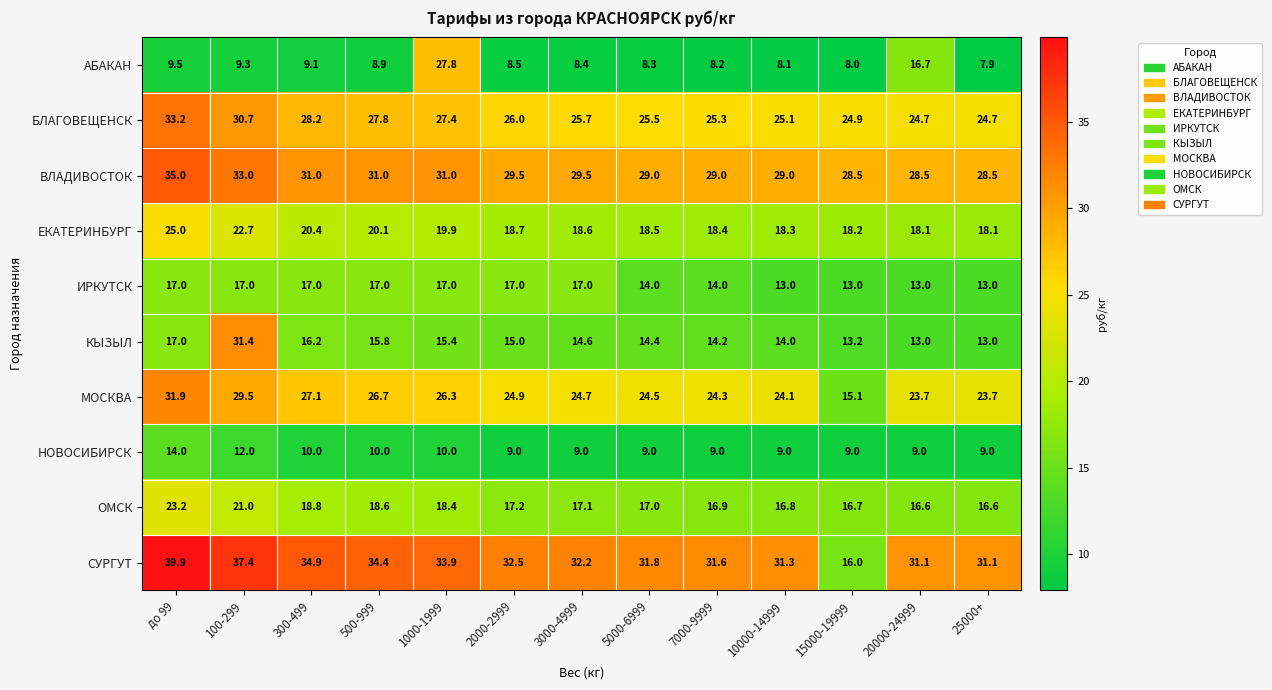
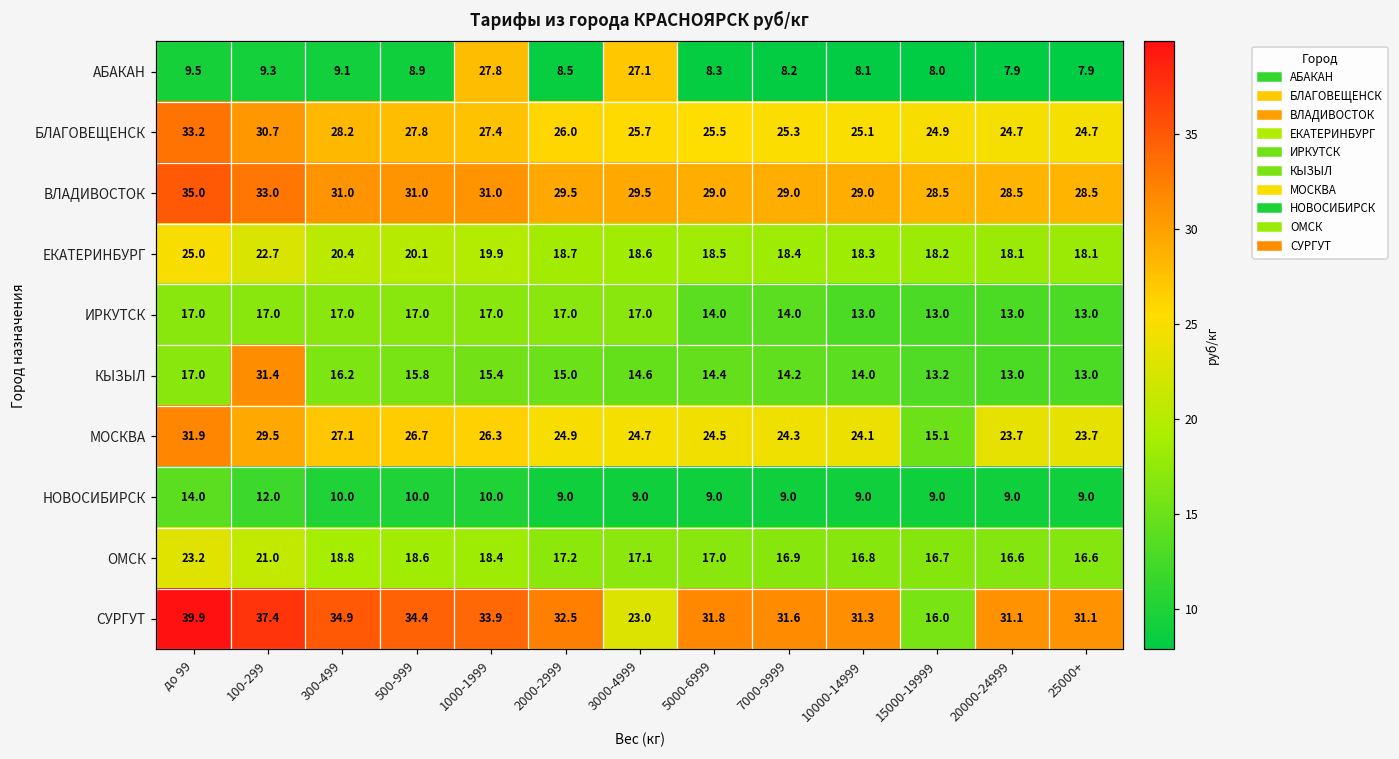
АБАКАН, 3000-4999: 8.4 -> 27.1
АБАКАН, 20000-24999: 16.7 -> 7.9
СУРГУТ, 3000-4999: 32.2 -> 23.0
